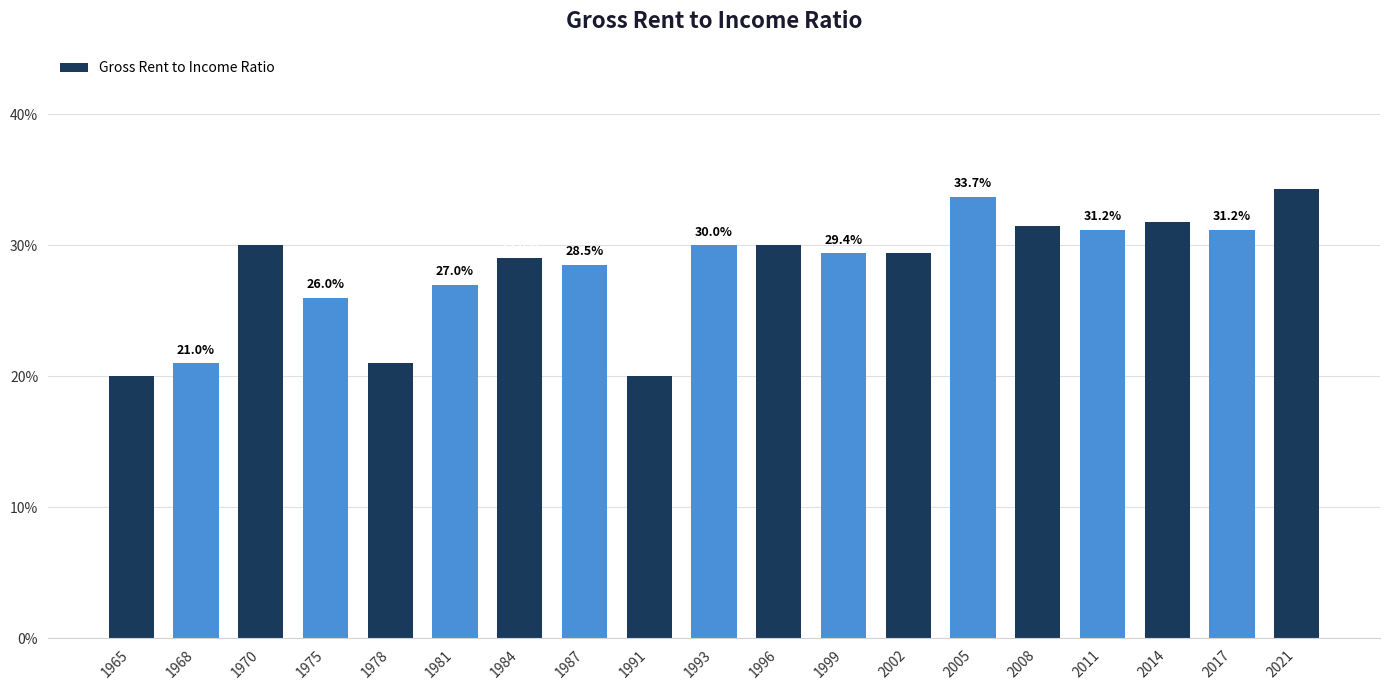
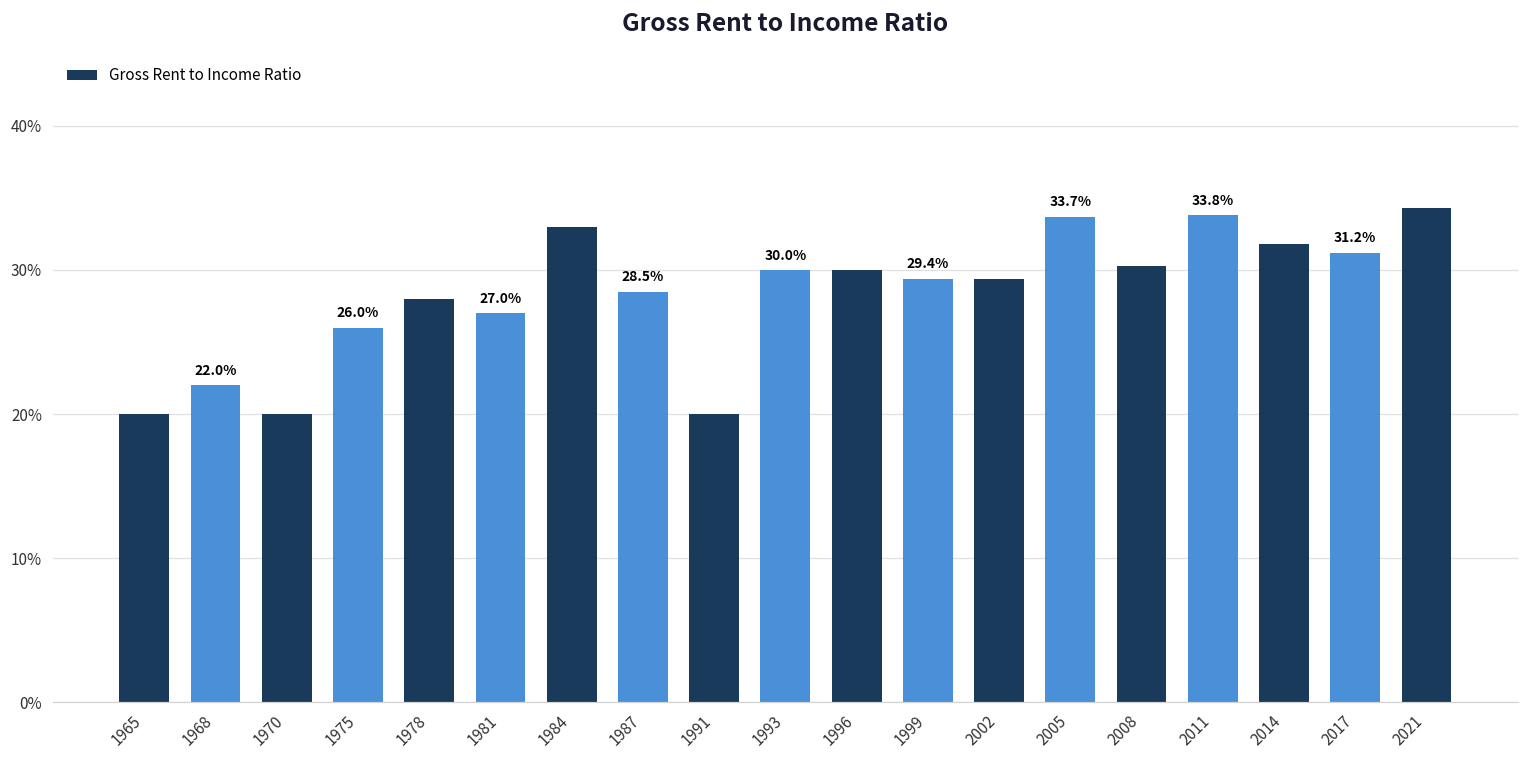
1968: 21.0% -> 22.0%
1970: 30.0% -> 20.0%
1978: 21.0% -> 28.0%
1984: 29.0% -> 33.0%
2008: 31.5% -> 30.3%
2011: 31.2% -> 33.8%
